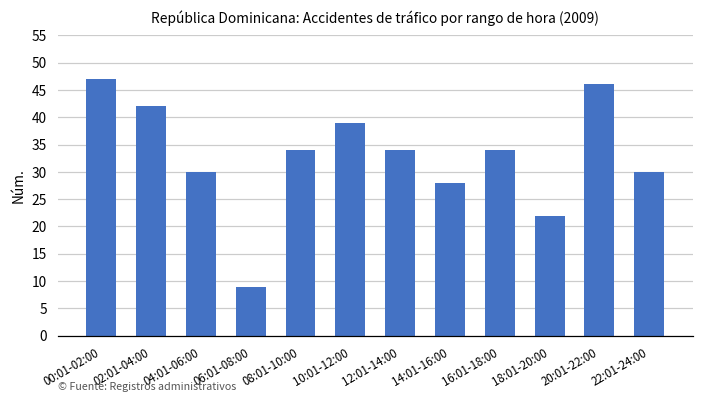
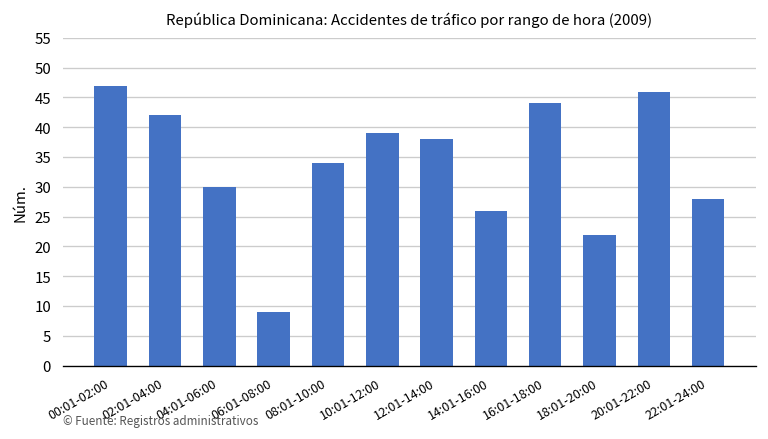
12:01-14:00: 34 -> 38
14:01-16:00: 28 -> 26
16:01-18:00: 34 -> 44
22:01-24:00: 30 -> 28
